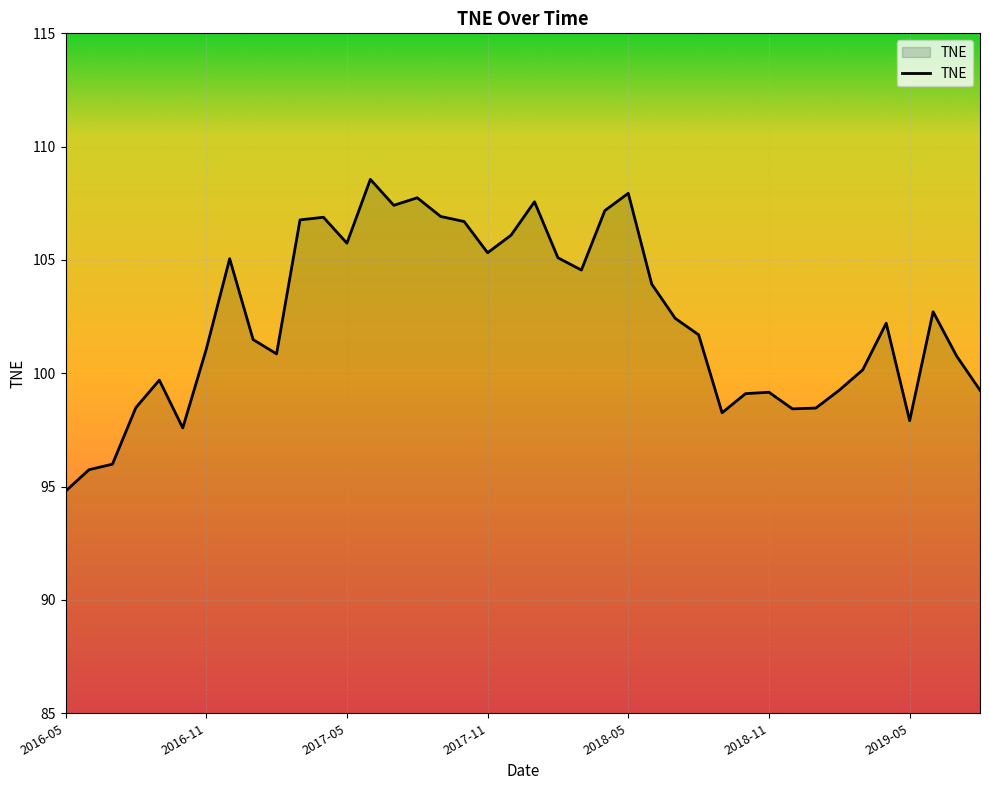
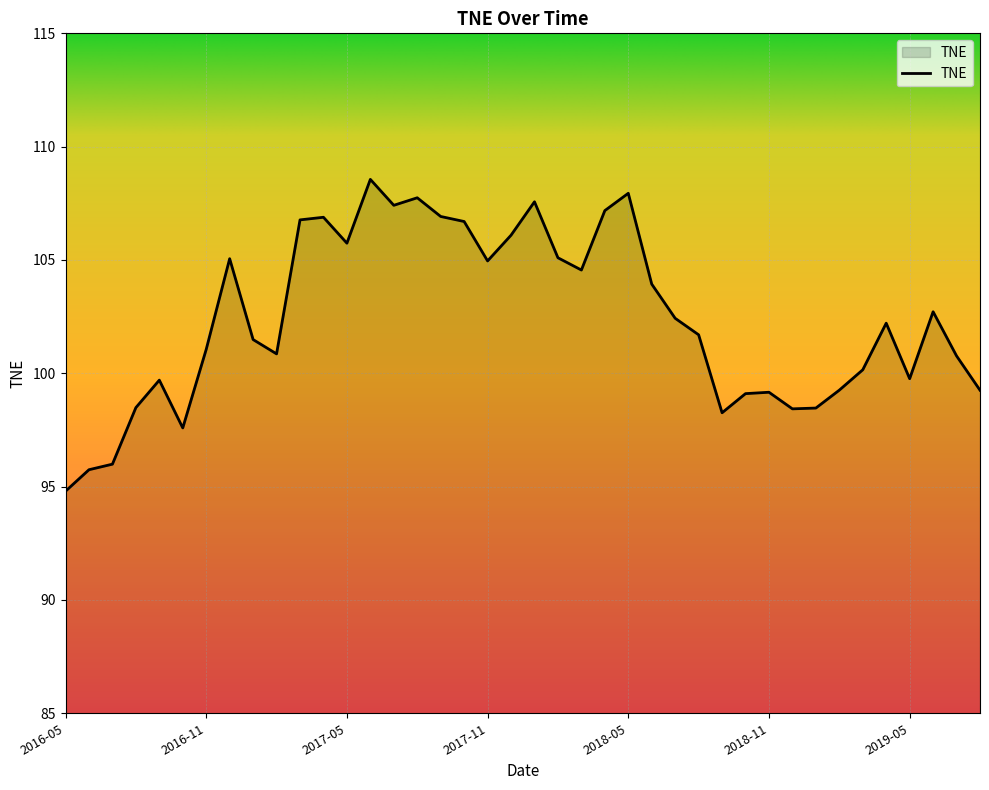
2017-11: 105.3 -> 105.0
2019-05: 97.9 -> 99.8
